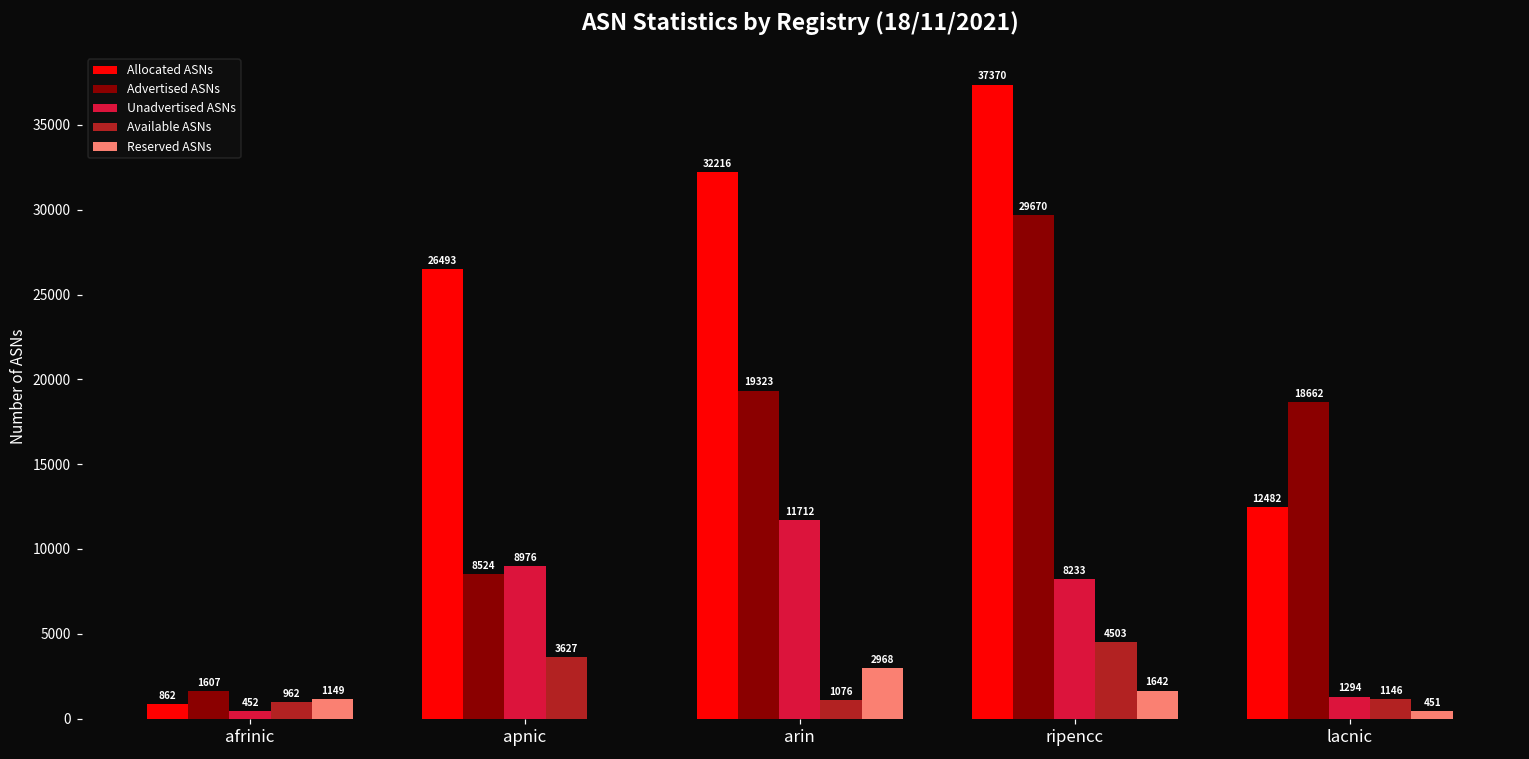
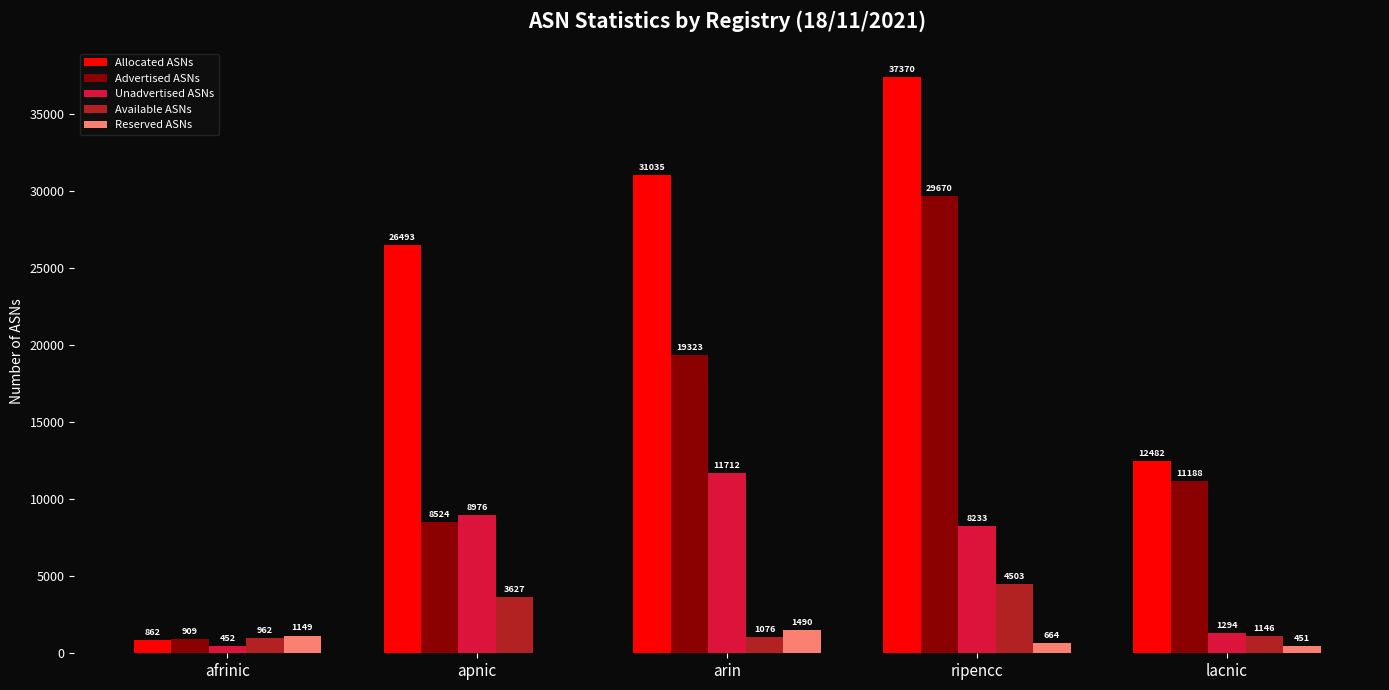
Advertised ASNs, afrinic: 1607 -> 909
Allocated ASNs, arin: 32216 -> 31035
Reserved ASNs, arin: 2968 -> 1490
Reserved ASNs, ripencc: 1642 -> 664
Advertised ASNs, lacnic: 18662 -> 11188
